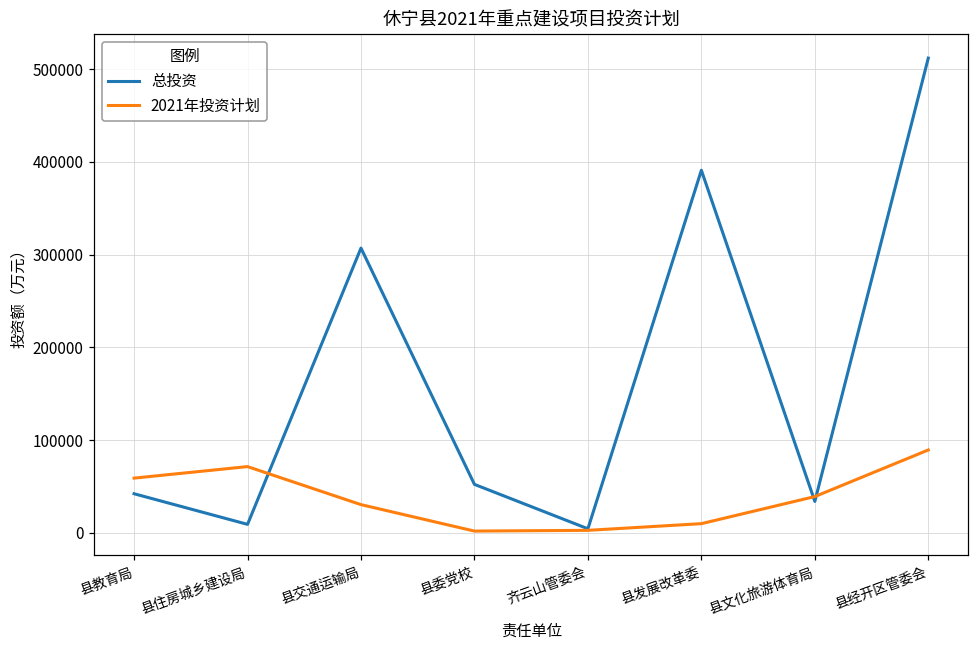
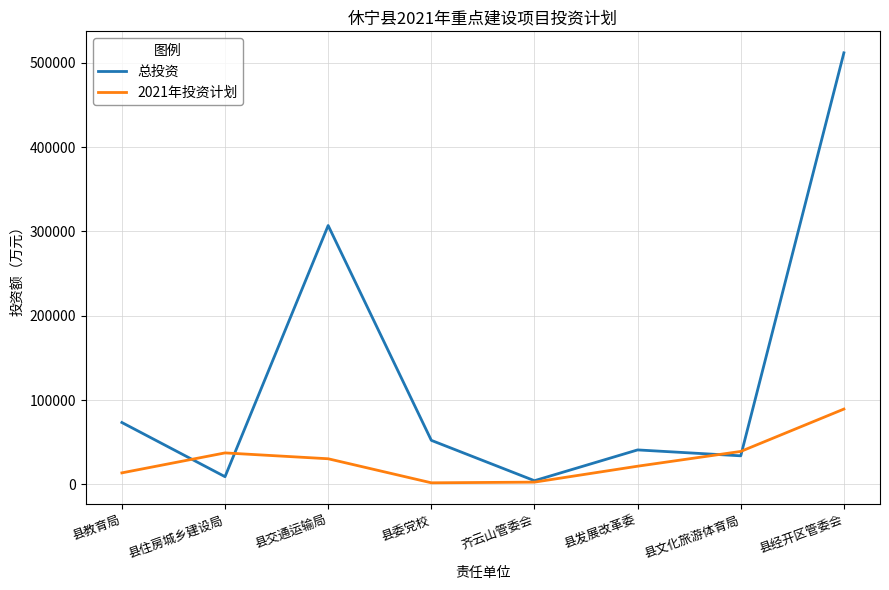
总投资, 县教育局: 40000 -> 70000
2021年投资计划, 县教育局: 60000 -> 10000
2021年投资计划, 县住房城乡建设局: 70000 -> 40000
总投资, 县发展改革委: 390000 -> 40000
2021年投资计划, 县发展改革委: 10000 -> 20000
